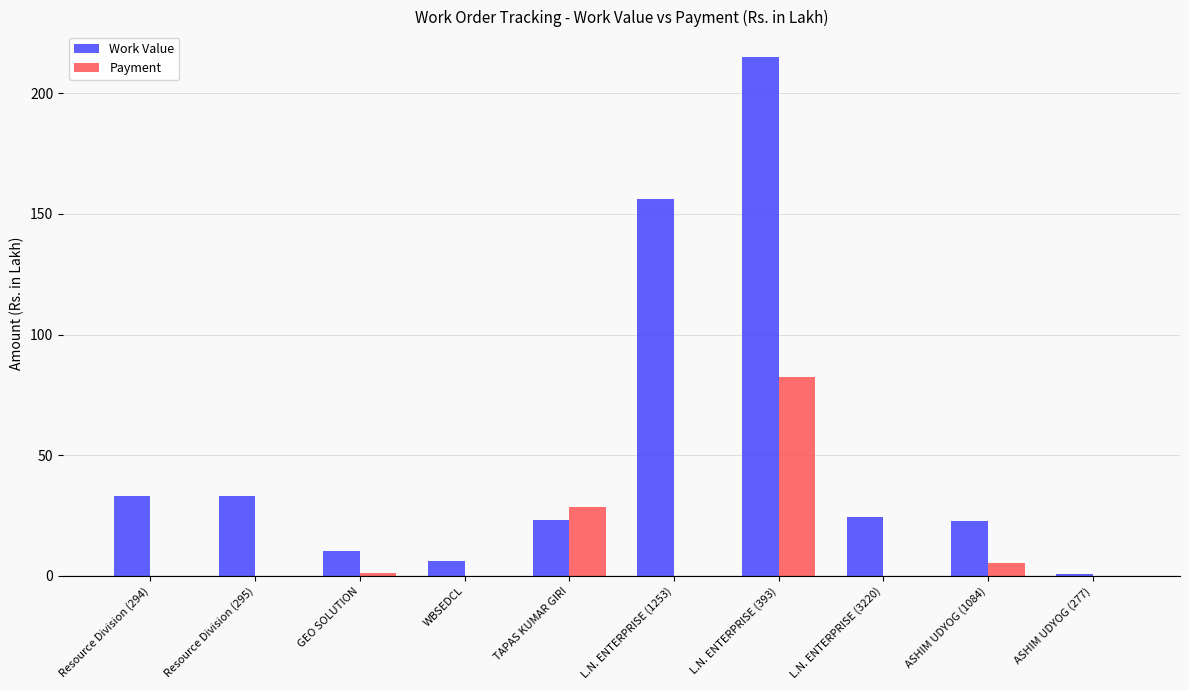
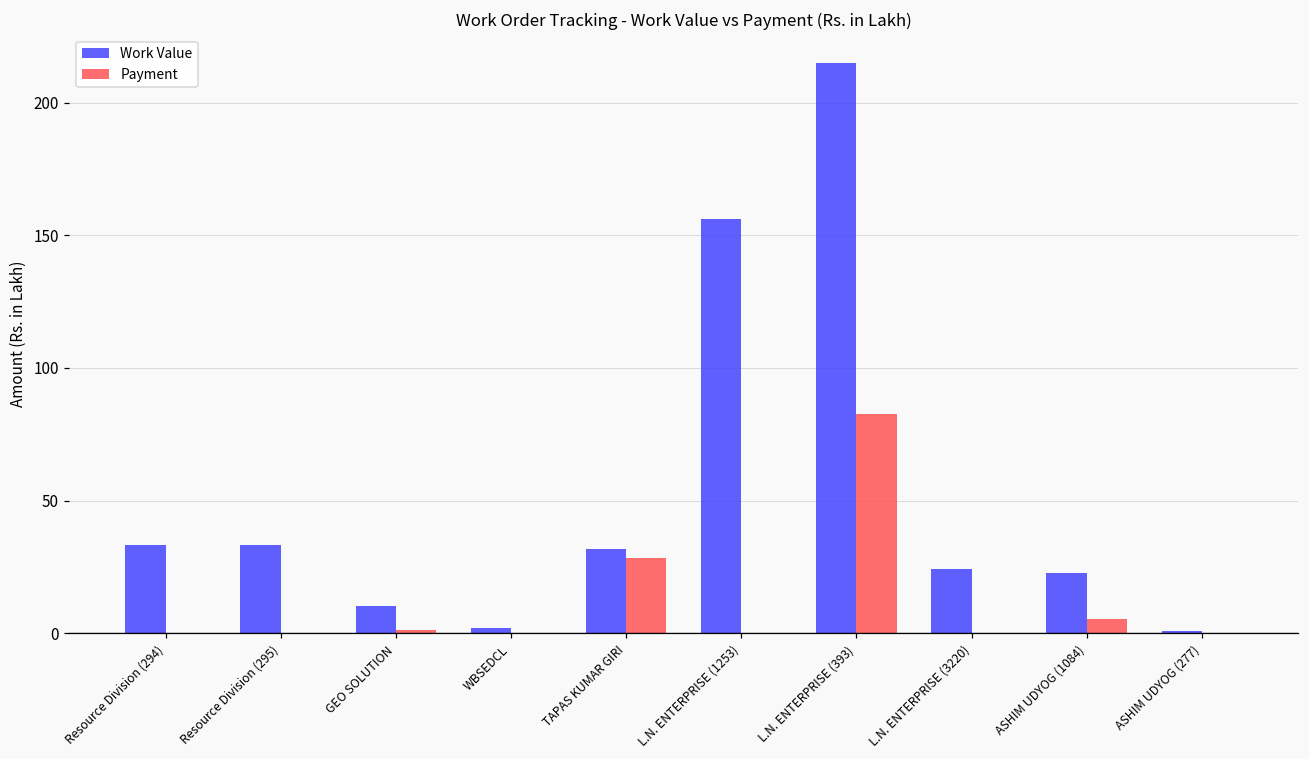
Work Value, WBSEDCL: 6 -> 2
Work Value, TAPAS KUMAR GIRI: 23 -> 32
